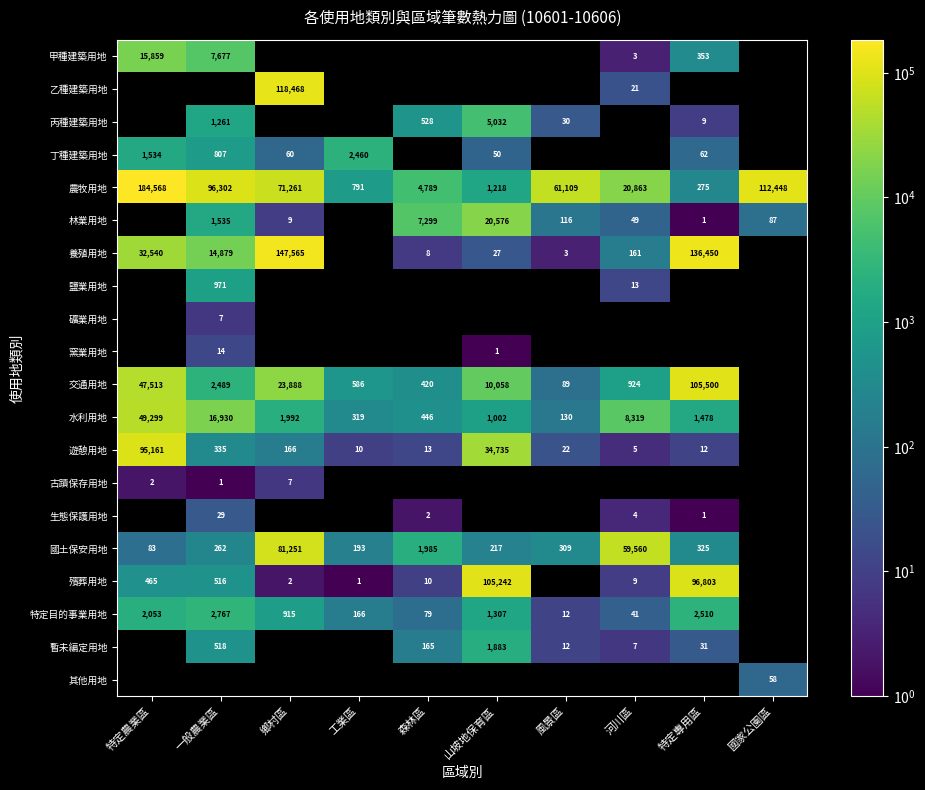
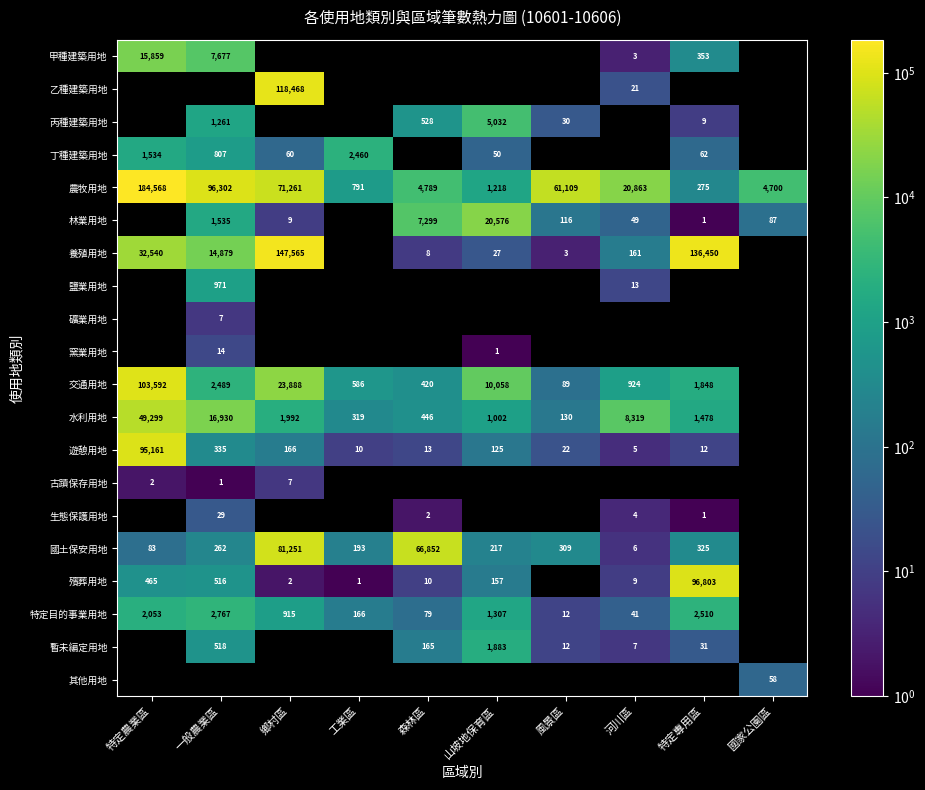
農牧用地, 國家公園區: 112,448 -> 4,700
交通用地, 特定農業區: 47,513 -> 103,592
交通用地, 特定專用區: 105,500 -> 1,848
遊憩用地, 山坡地保育區: 34,735 -> 125
國土保安用地, 森林區: 1,985 -> 66,852
國土保安用地, 河川區: 59,560 -> 6
殯葬用地, 山坡地保育區: 105,242 -> 157
